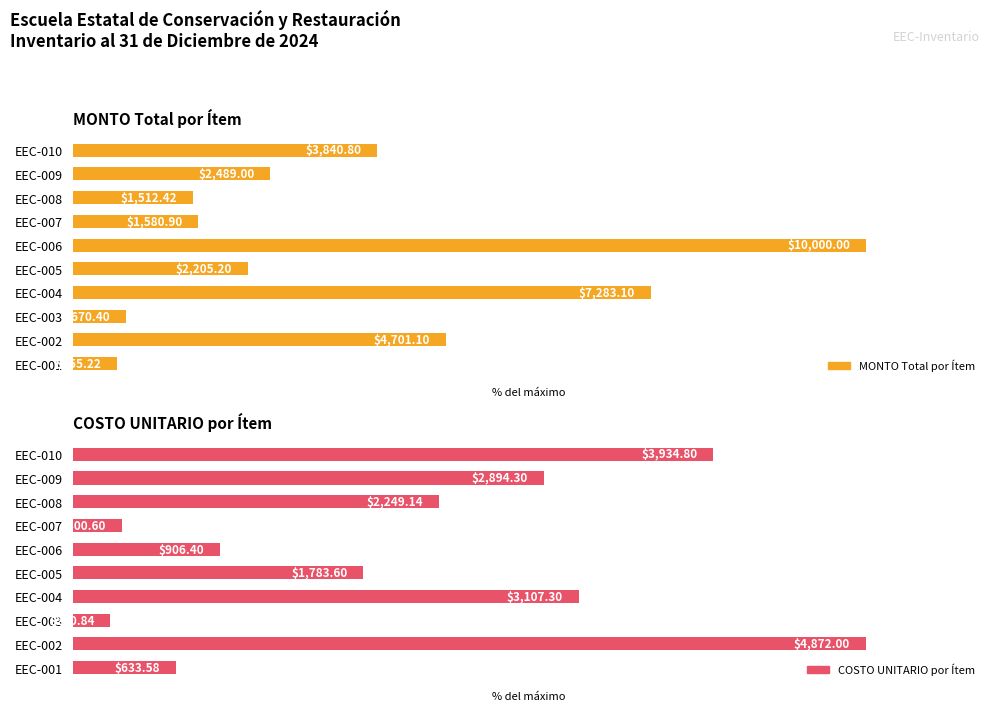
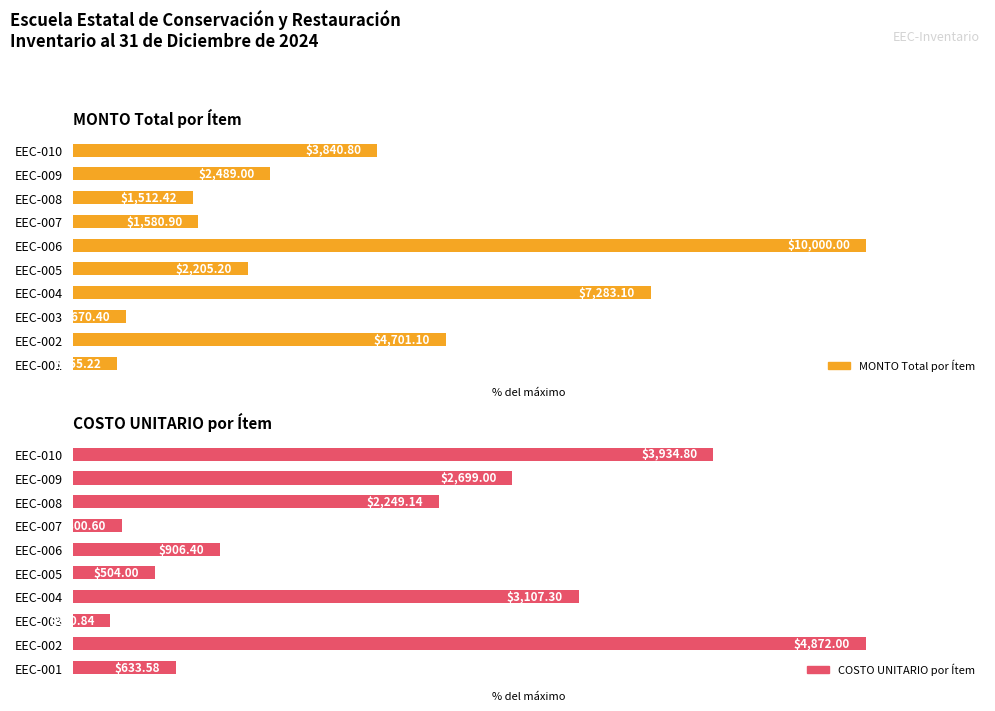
COSTO UNITARIO por Ítem, EEC-009: $2,894.30 -> $2,699.00
COSTO UNITARIO por Ítem, EEC-005: $1,783.60 -> $504.00
